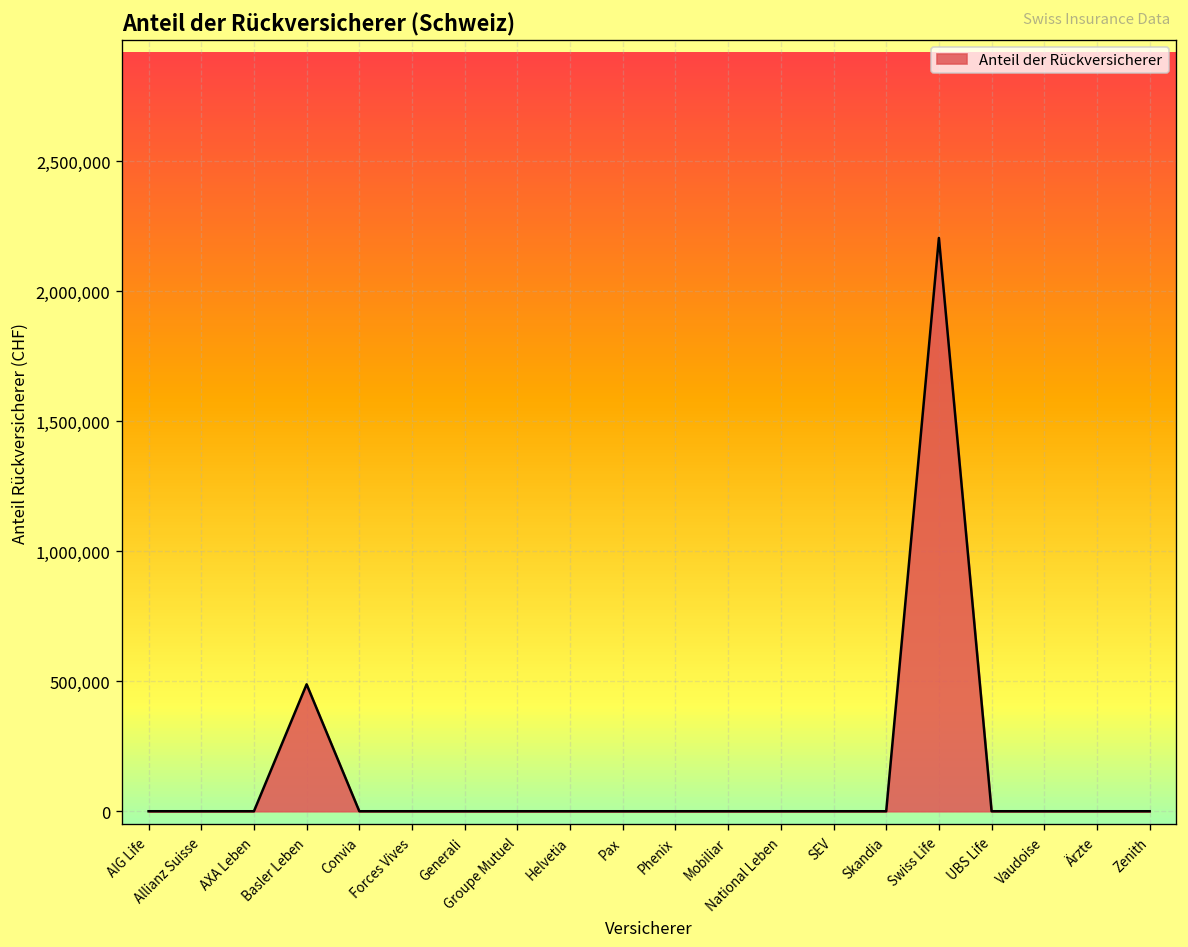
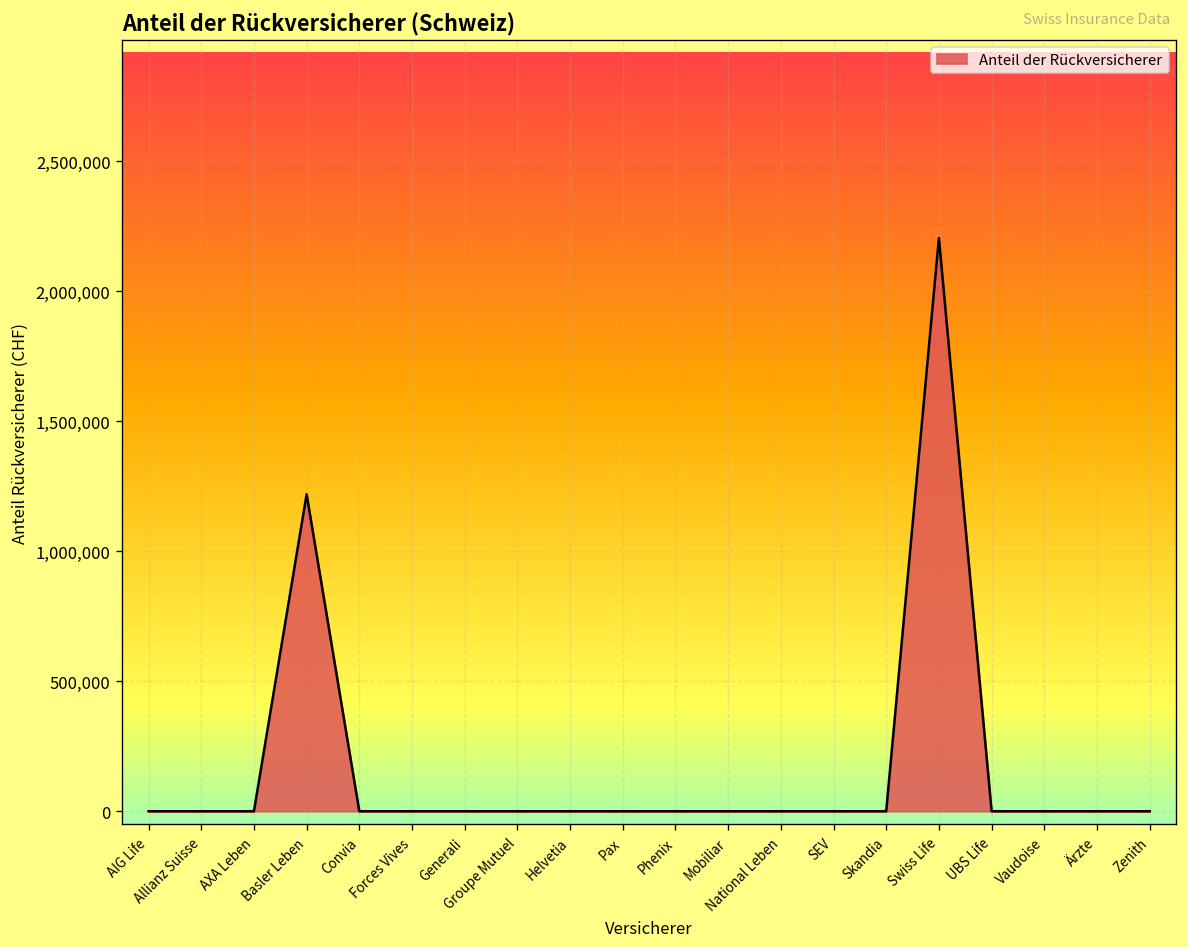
Basler Leben: 490,000 -> 1,220,000
